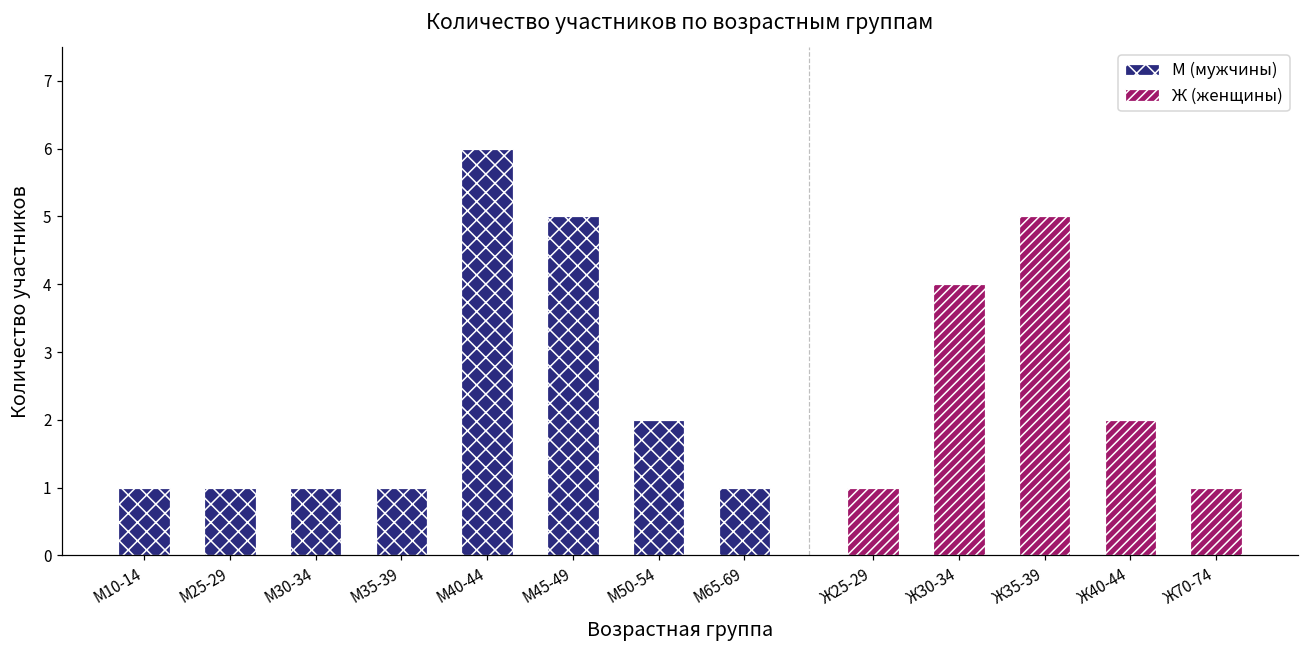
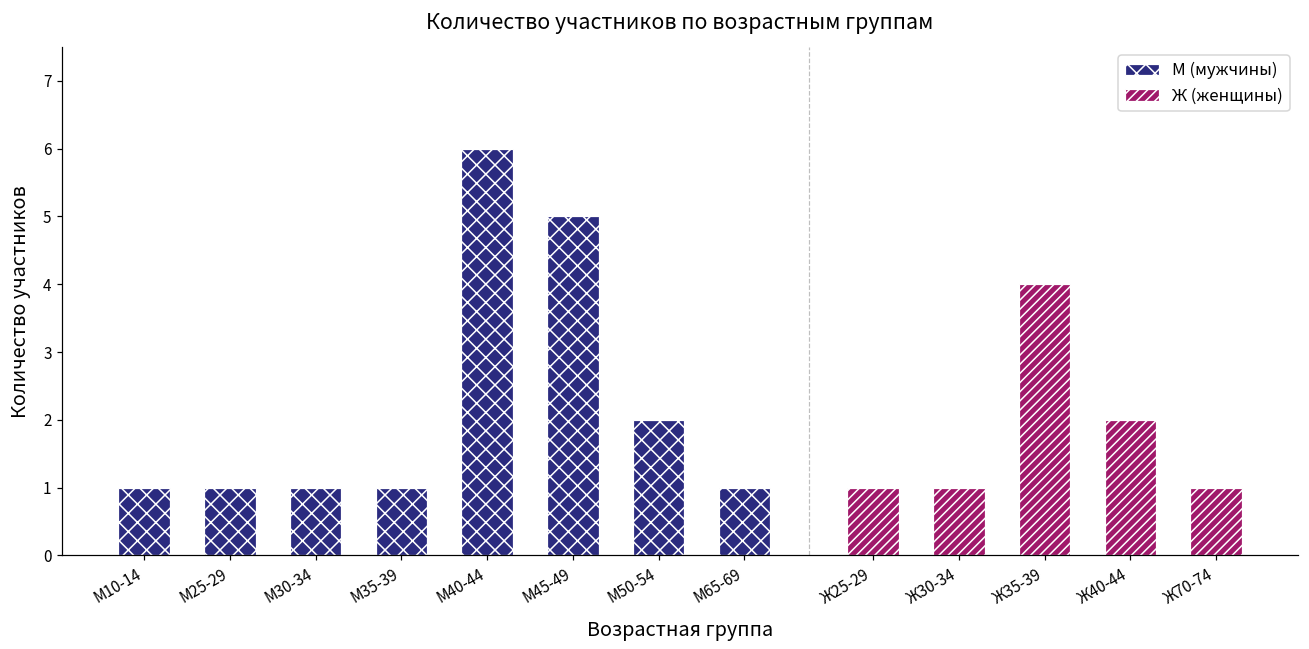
Ж (женщины), Ж30-34: 4 -> 1
Ж (женщины), Ж35-39: 5 -> 4
